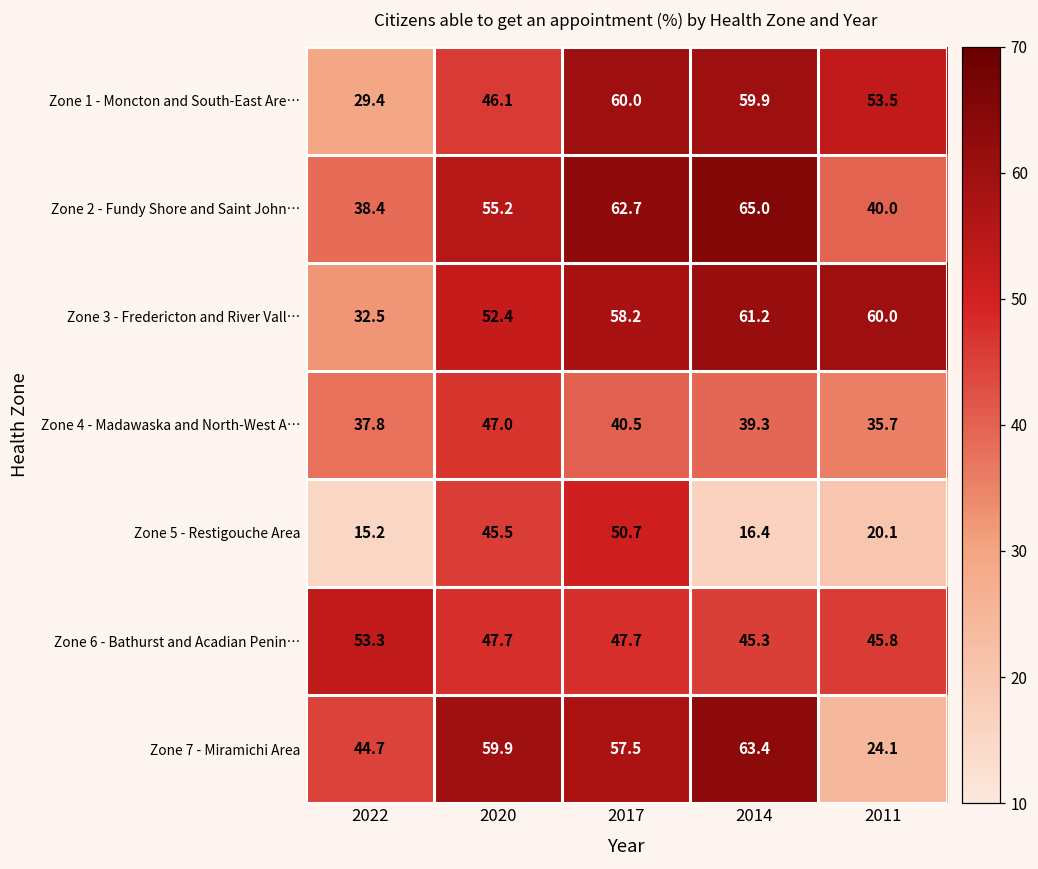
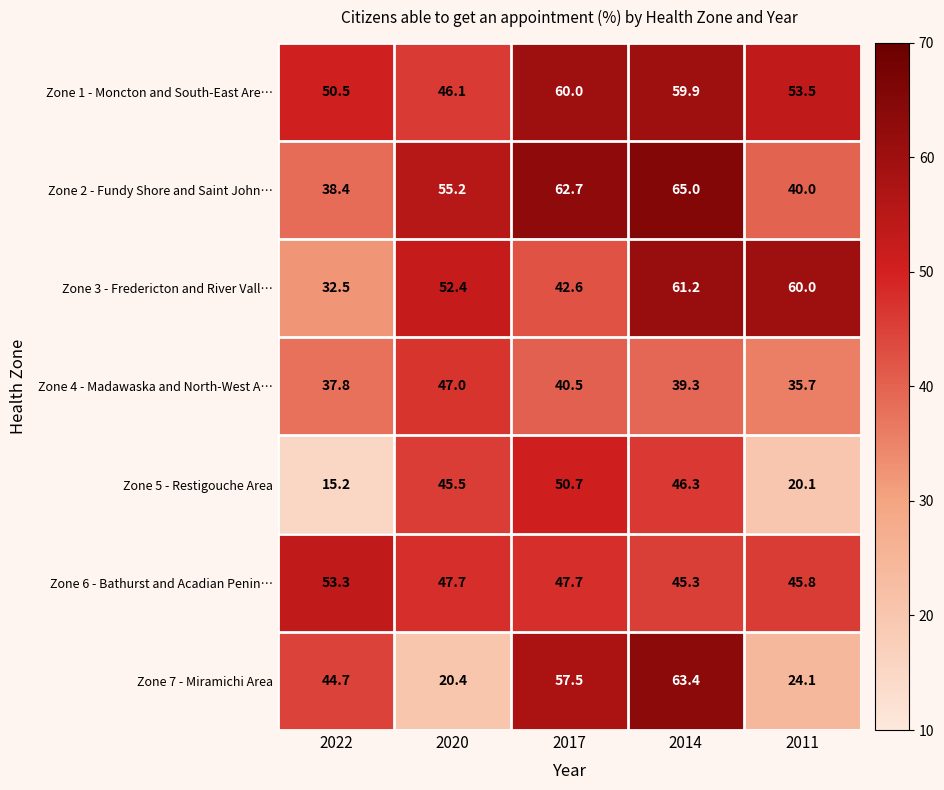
Zone 1 - Moncton and South-East Are…, 2022: 29.4 -> 50.5
Zone 3 - Fredericton and River Vall…, 2017: 58.2 -> 42.6
Zone 5 - Restigouche Area, 2014: 16.4 -> 46.3
Zone 7 - Miramichi Area, 2020: 59.9 -> 20.4
